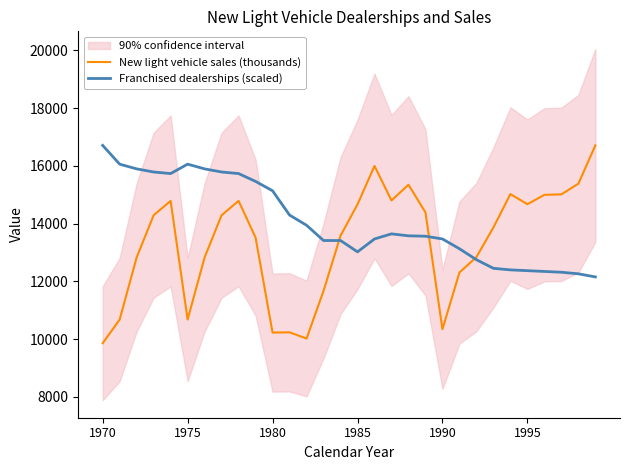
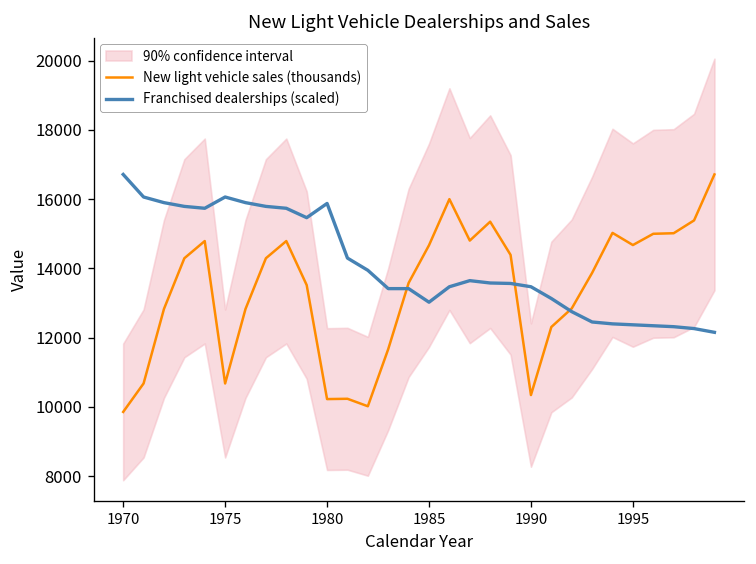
Franchised dealerships (scaled), 1980: 15100 -> 15900
